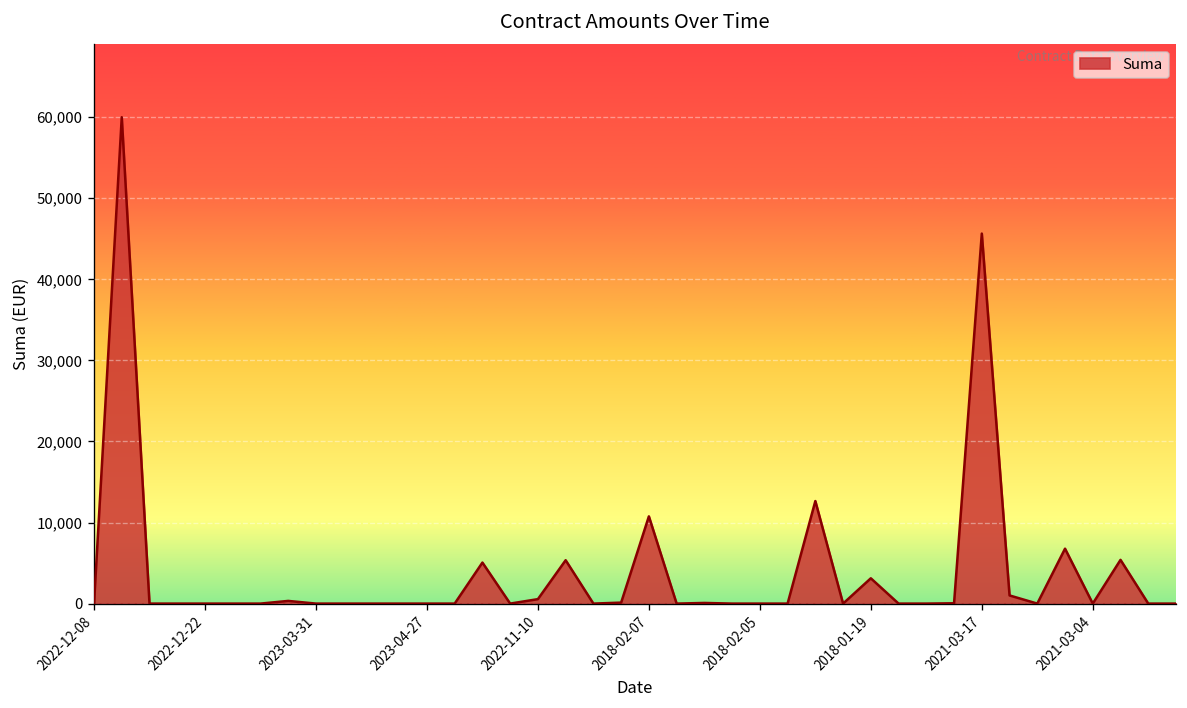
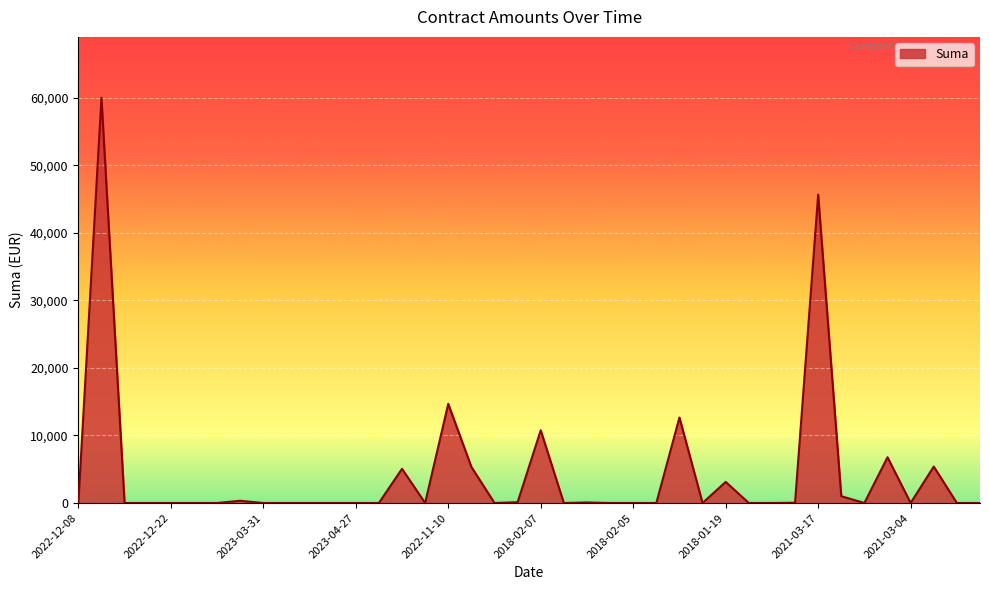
2022-11-10: 1,000 -> 15,000
